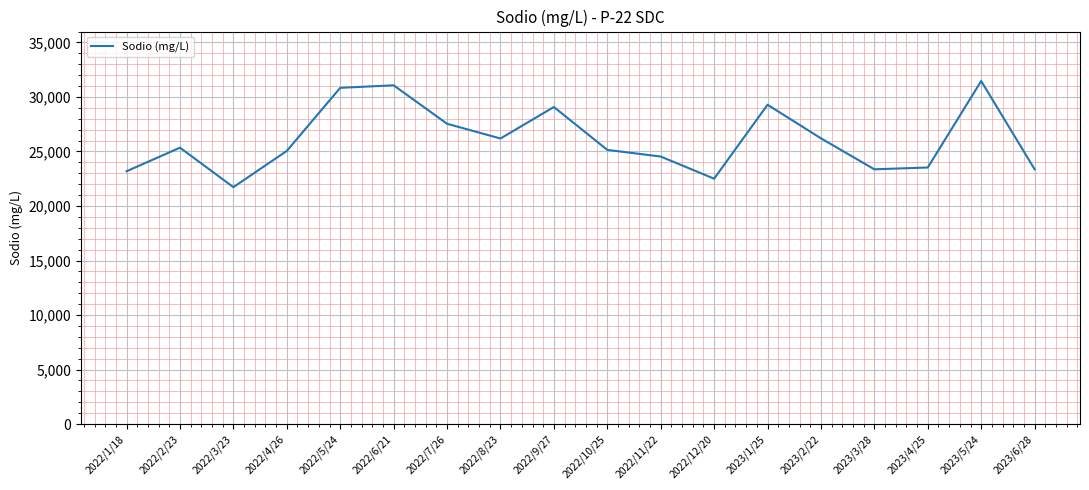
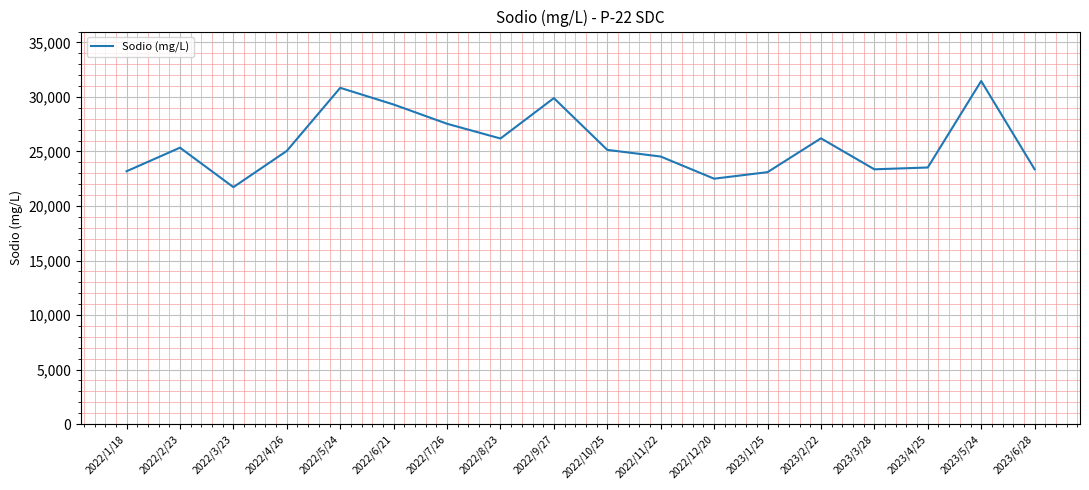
2022/6/21: 31,100 -> 29,300
2022/9/27: 29,100 -> 29,900
2023/1/25: 29,300 -> 23,100
